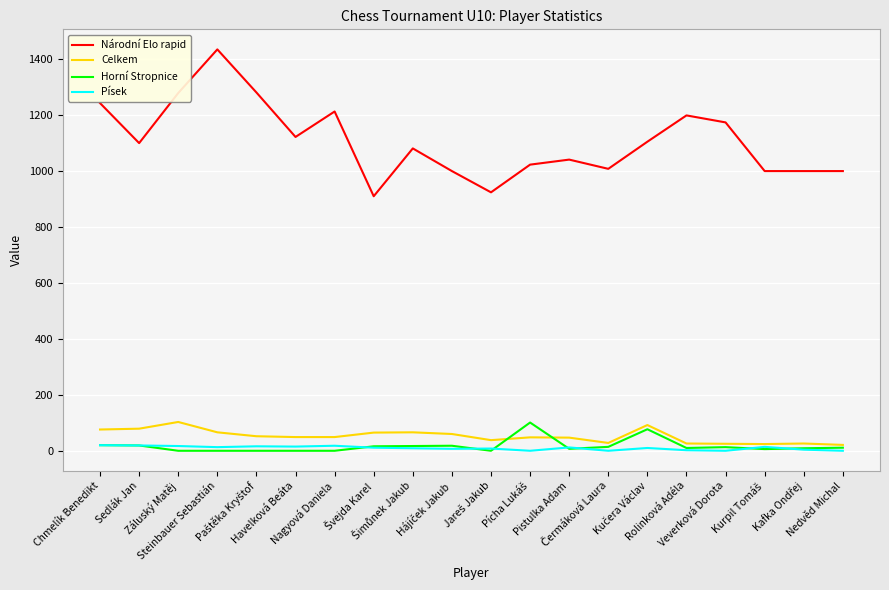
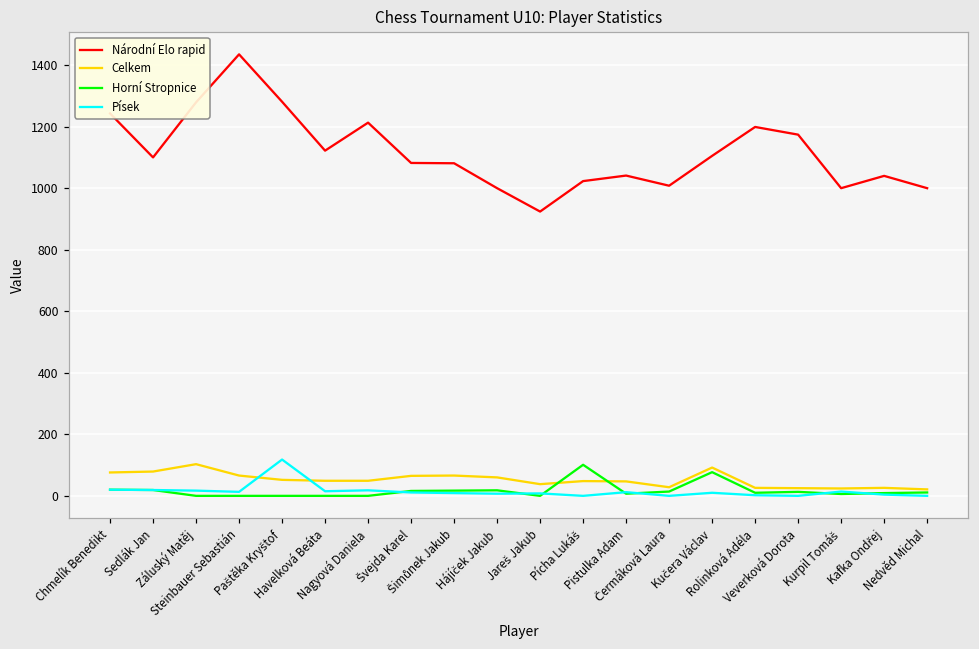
Písek, Paštěka Kryštof: 20 -> 120
Národní Elo rapid, Švejda Karel: 910 -> 1080
Národní Elo rapid, Kafka Ondřej: 1000 -> 1040
